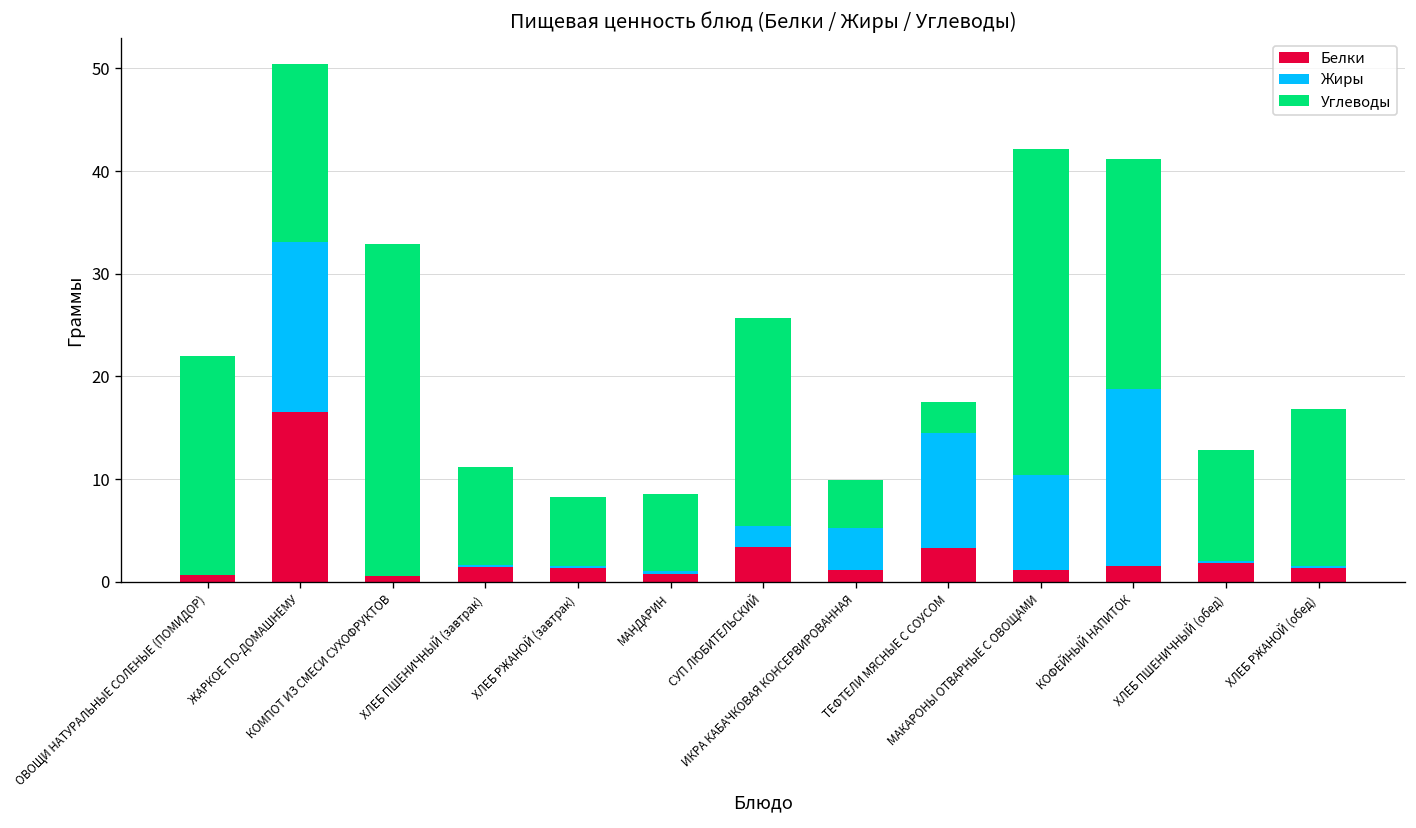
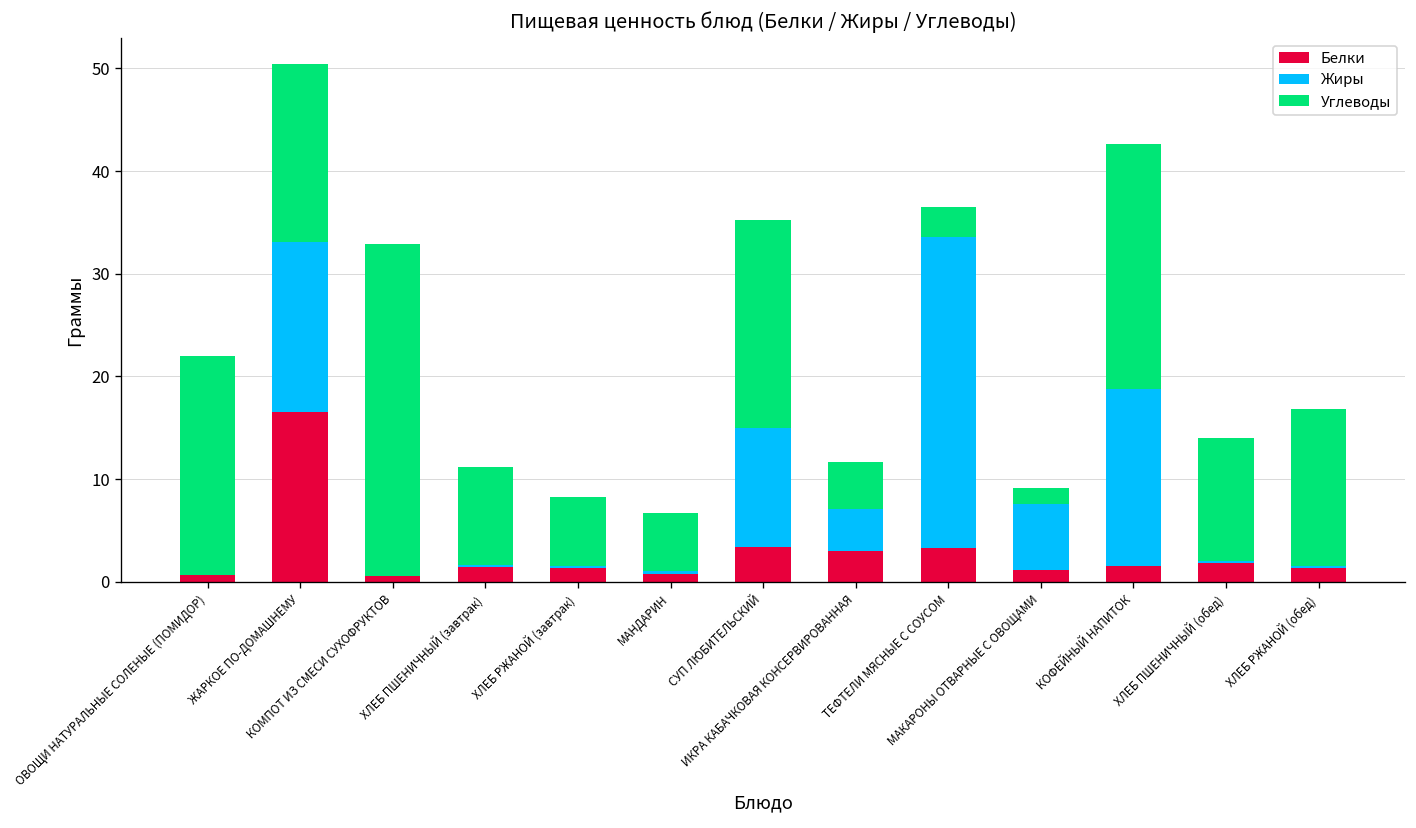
Углеводы, МАНДАРИН: 8 -> 6
Жиры, СУП ЛЮБИТЕЛЬСКИЙ: 2 -> 12
Белки, ИКРА КАБАЧКОВАЯ КОНСЕРВИРОВАННАЯ: 1 -> 3
Жиры, ТЕФТЕЛИ МЯСНЫЕ С СОУСОМ: 11 -> 30
Жиры, МАКАРОНЫ ОТВАРНЫЕ С ОВОЩАМИ: 9 -> 6
Углеводы, МАКАРОНЫ ОТВАРНЫЕ С ОВОЩАМИ: 32 -> 2
Углеводы, КОФЕЙНЫЙ НАПИТОК: 22 -> 24
Углеводы, ХЛЕБ ПШЕНИЧНЫЙ (обед): 11 -> 12
